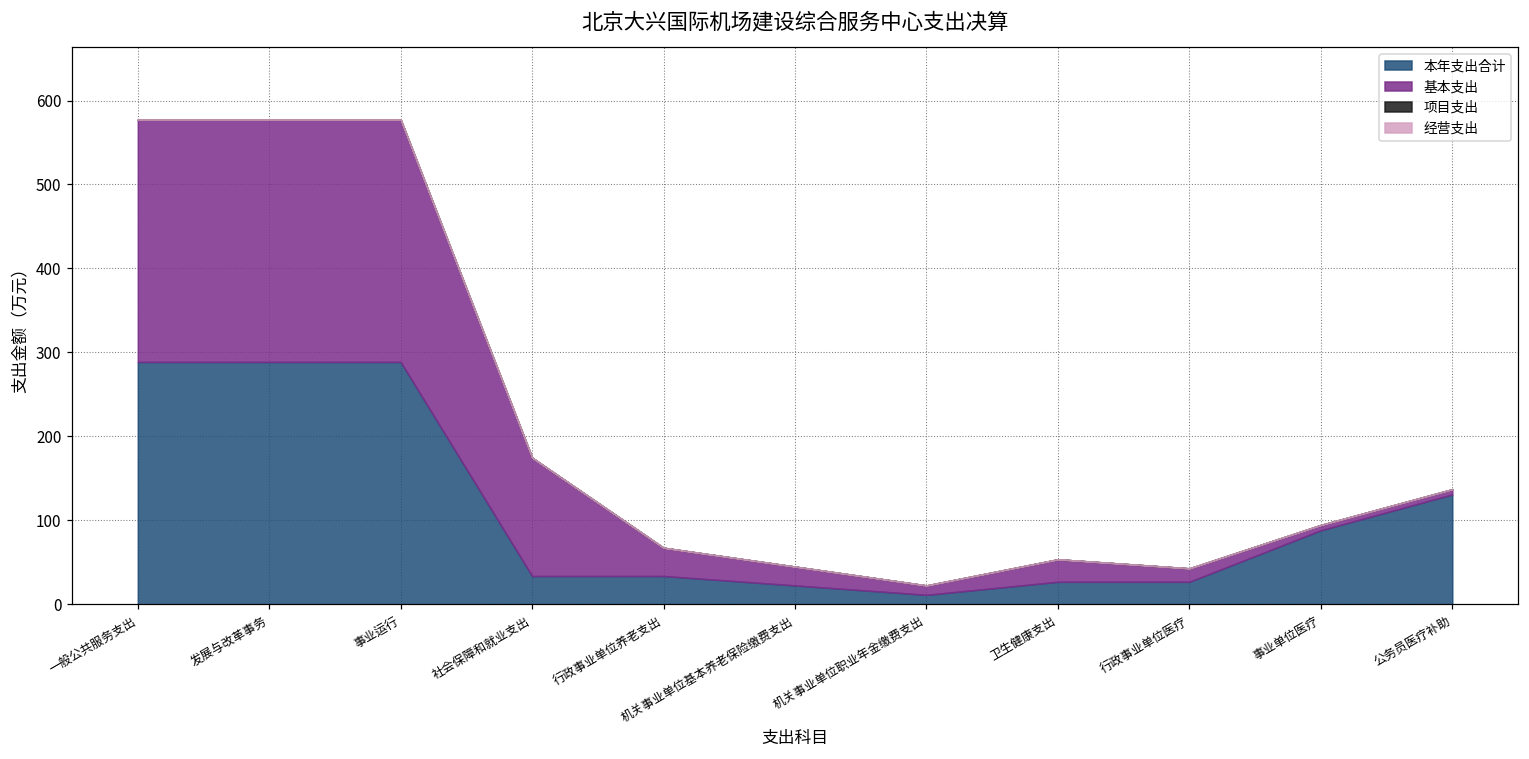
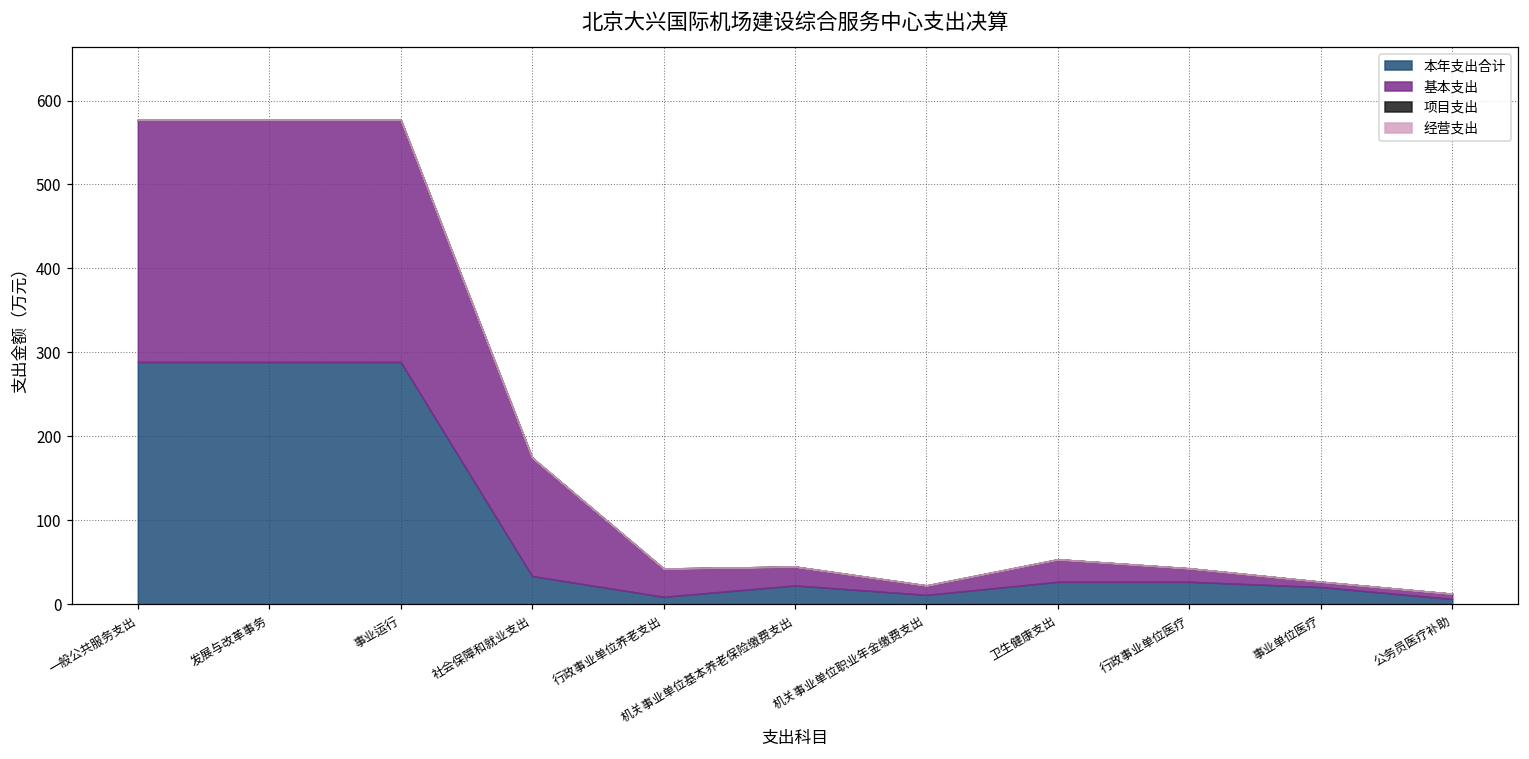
本年支出合计, 行政事业单位养老支出: 30 -> 10
本年支出合计, 事业单位医疗: 90 -> 20
本年支出合计, 公务员医疗补助: 130 -> 10
